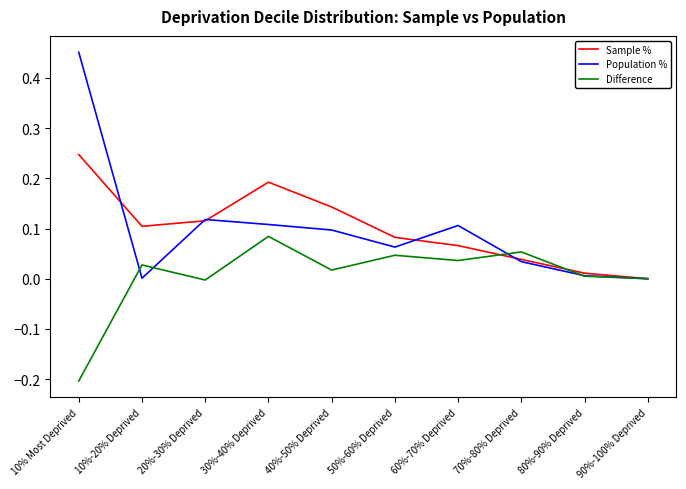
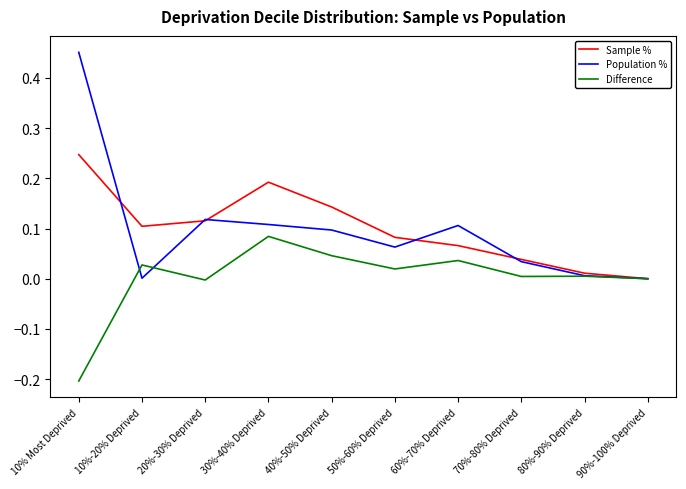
Difference, 40%-50% Deprived: 0.02 -> 0.05
Difference, 50%-60% Deprived: 0.05 -> 0.02
Difference, 70%-80% Deprived: 0.05 -> 0.00
